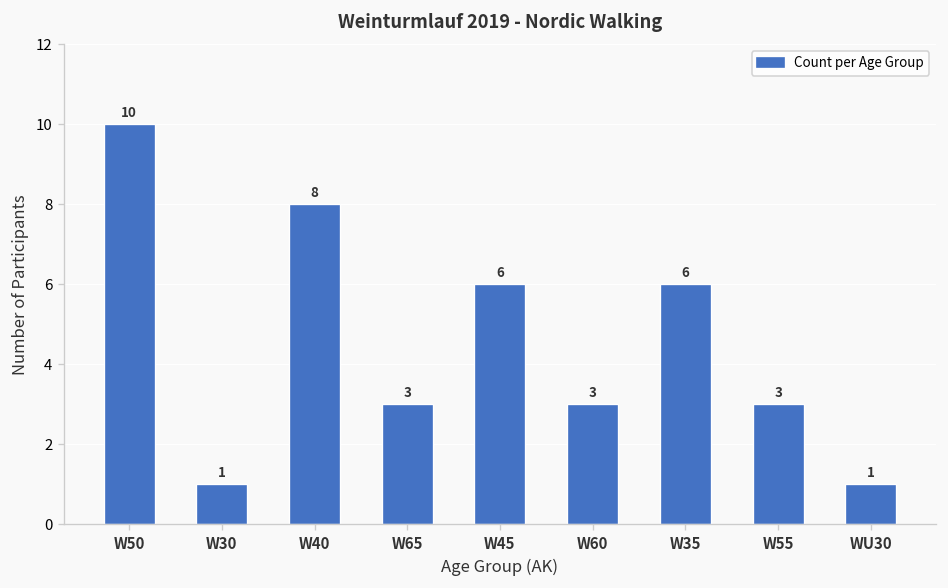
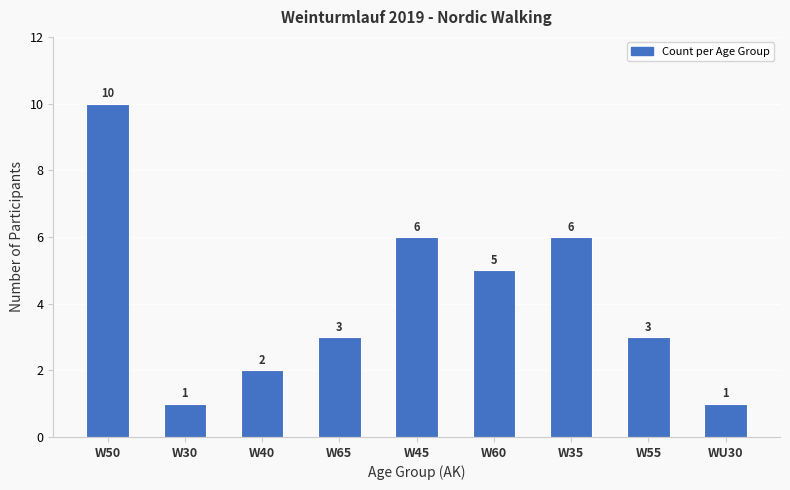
W40: 8 -> 2
W60: 3 -> 5
